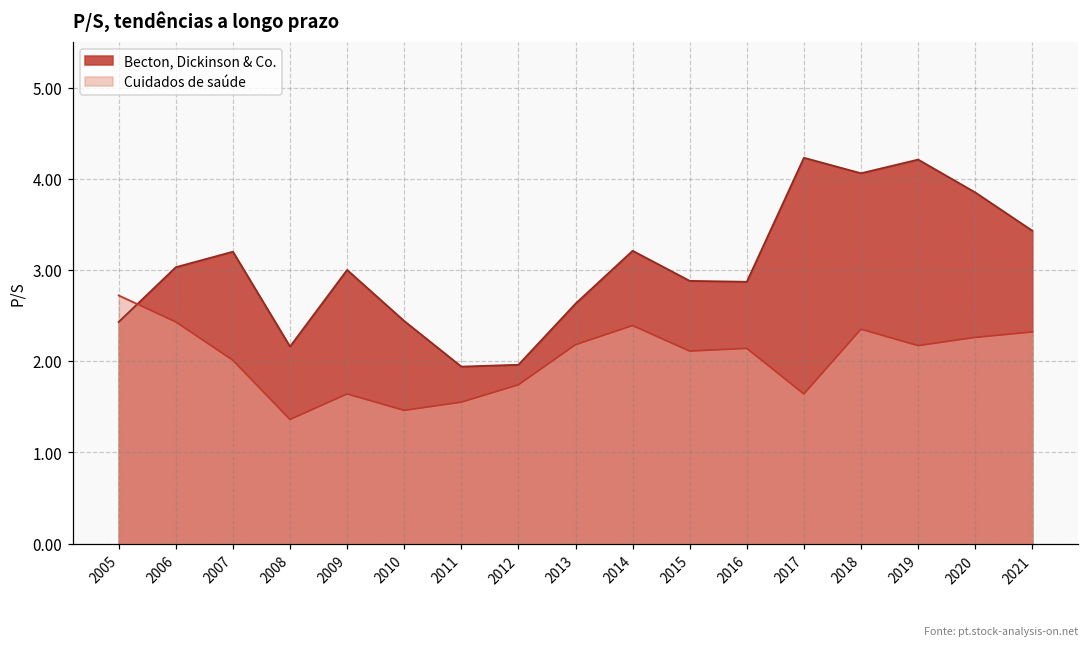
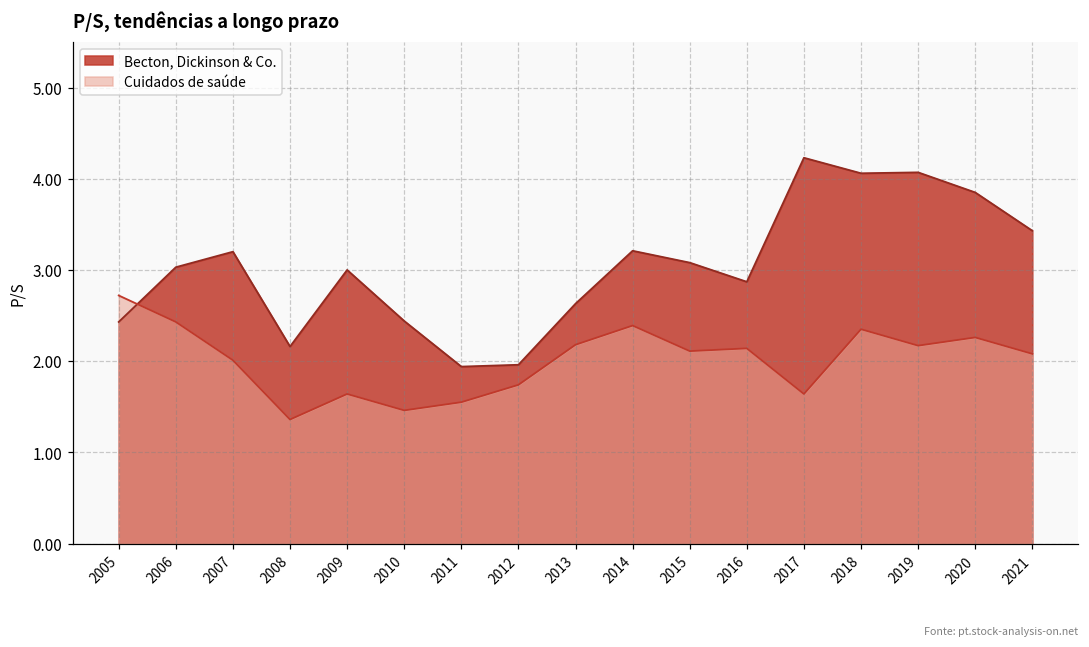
Becton, Dickinson & Co., 2015: 2.9 -> 3.1
Becton, Dickinson & Co., 2019: 4.2 -> 4.1
Cuidados de saúde, 2021: 2.3 -> 2.1
